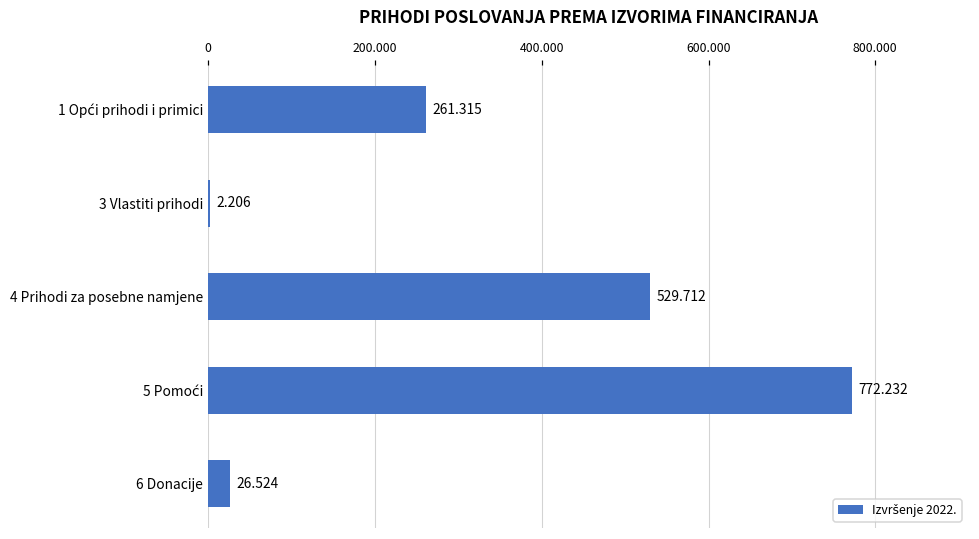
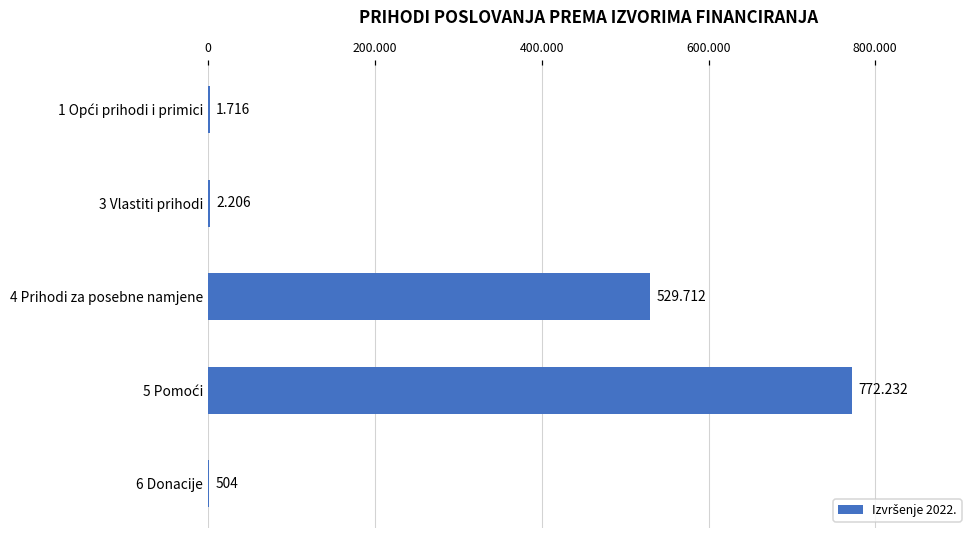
1 Opći prihodi i primici: 261.315 -> 1.716
6 Donacije: 26.524 -> 504
